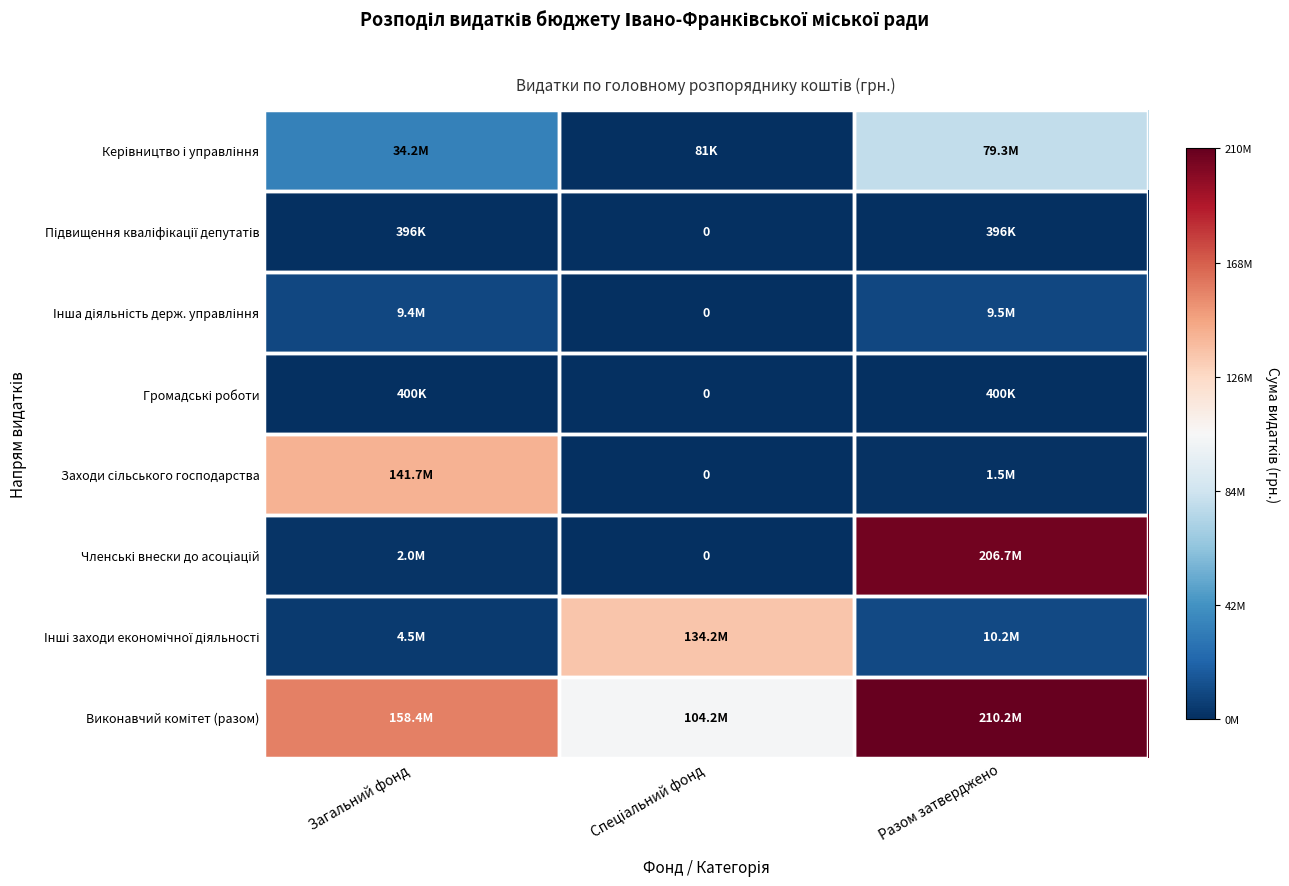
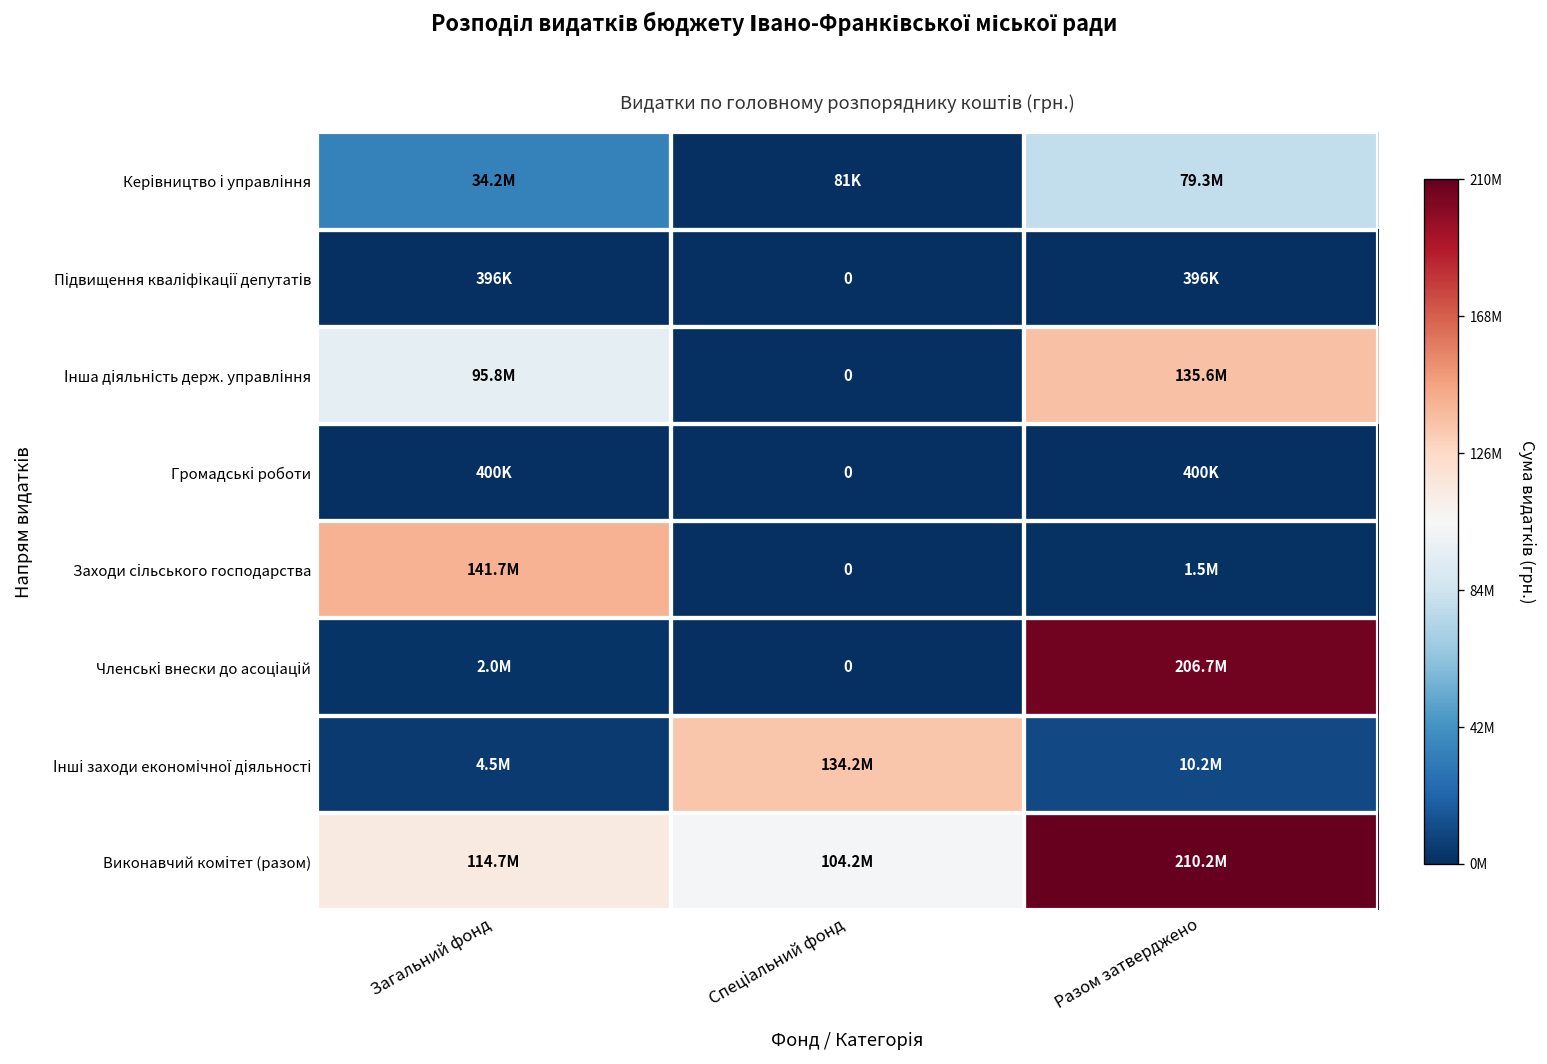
Інша діяльність держ. управління, Загальний фонд: 9.4M -> 95.8M
Інша діяльність держ. управління, Разом затверджено: 9.5M -> 135.6M
Виконавчий комітет (разом), Загальний фонд: 158.4M -> 114.7M
